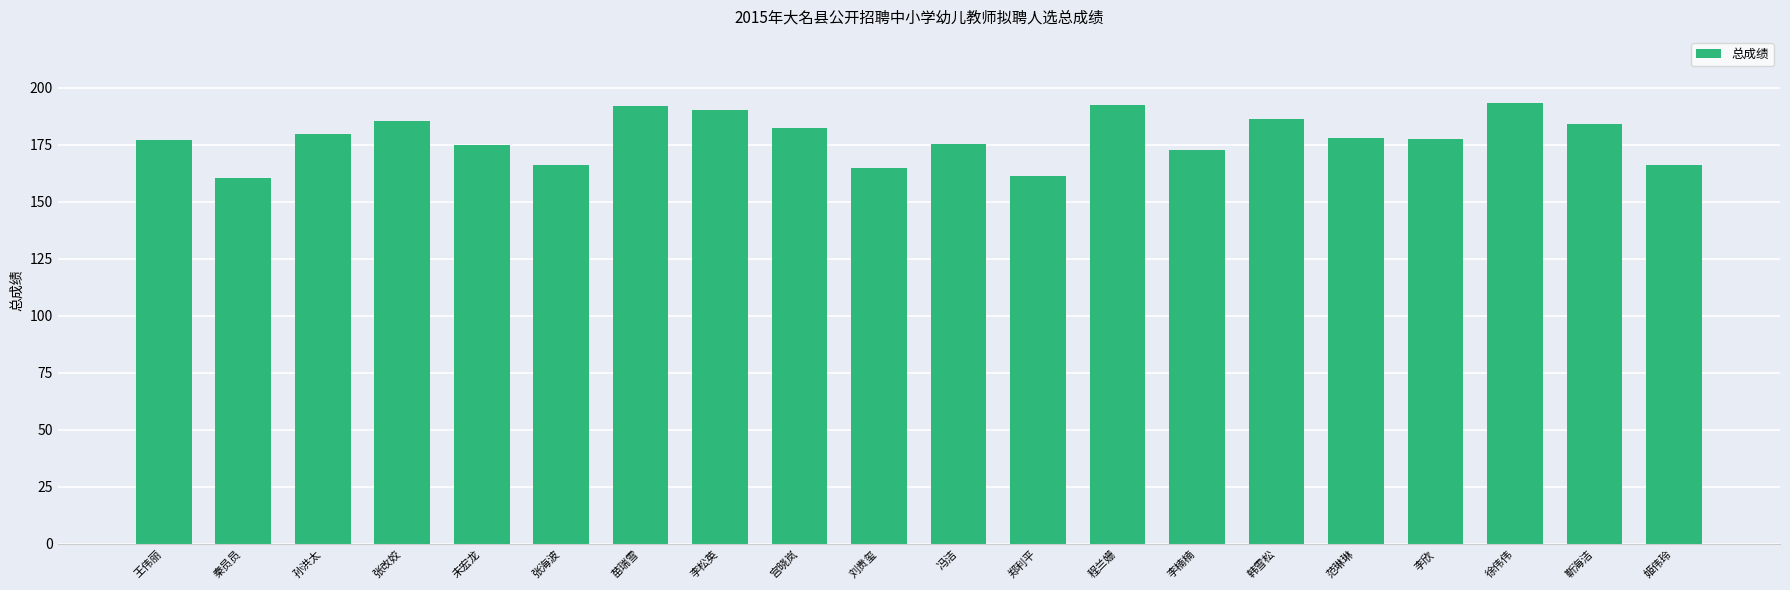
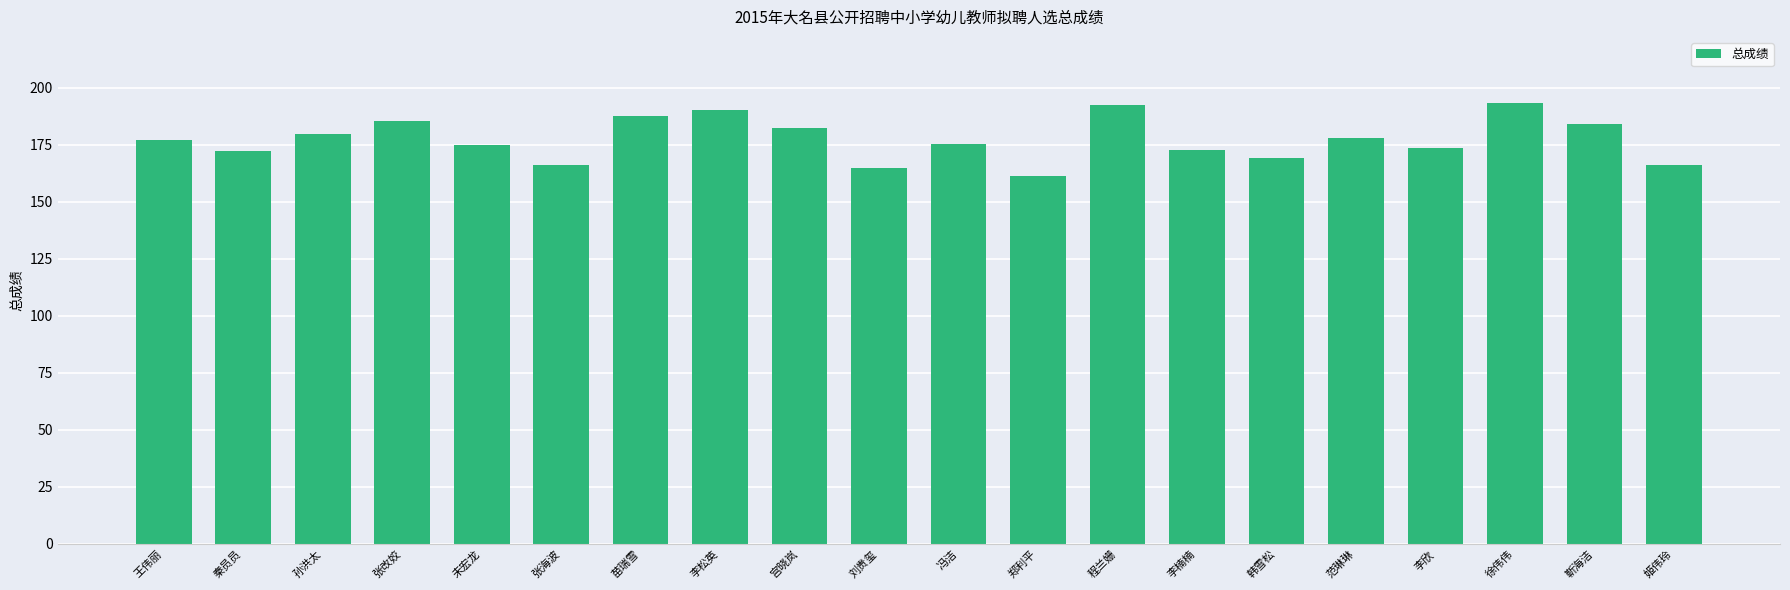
秦员员: 161 -> 172
苗瑞雪: 192 -> 188
韩雪松: 186 -> 169
李欣: 178 -> 174
